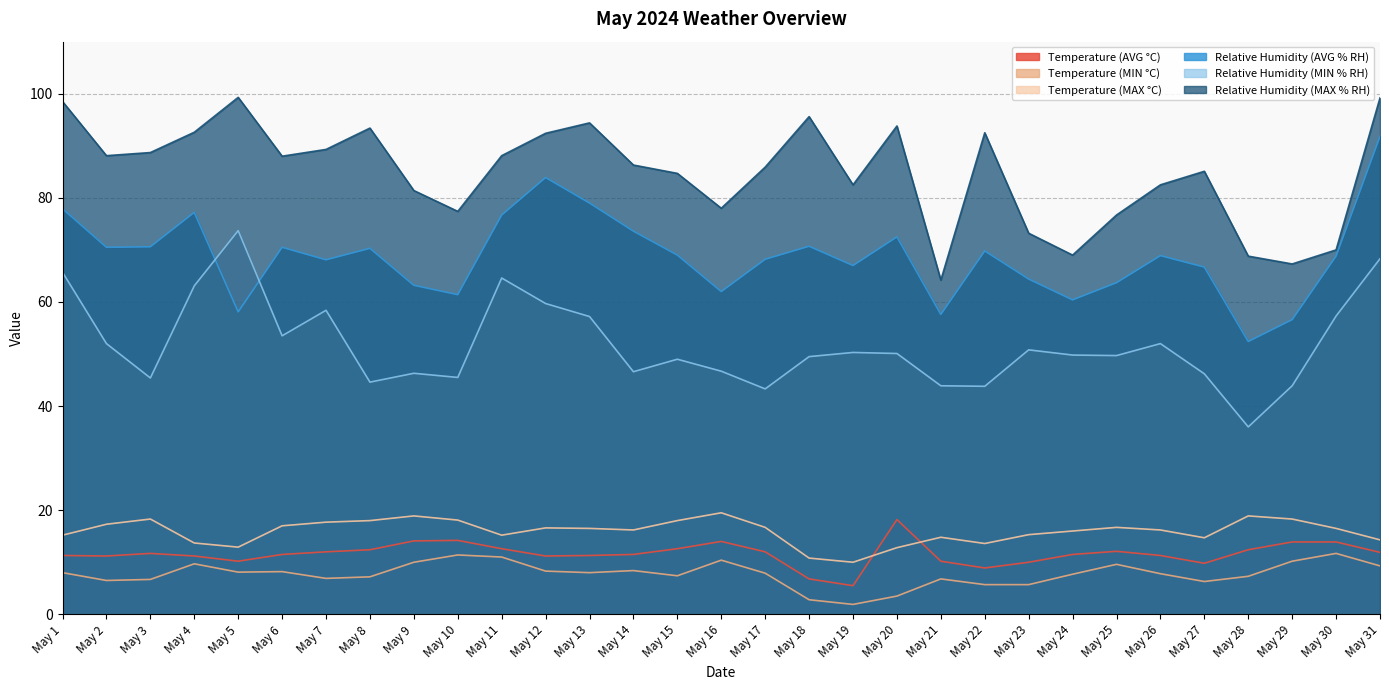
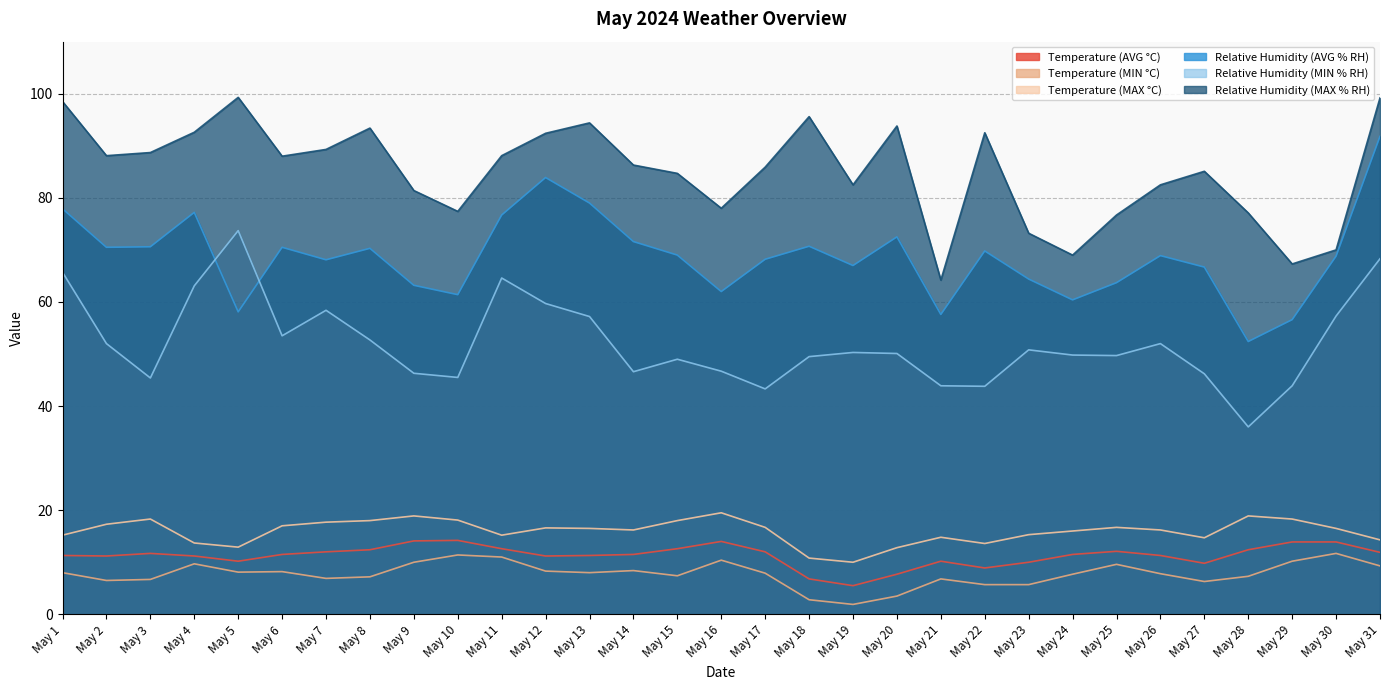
Relative Humidity (MIN % RH), May 8: 45 -> 53
Relative Humidity (AVG % RH), May 14: 74 -> 72
Temperature (AVG °C), May 20: 18 -> 8
Relative Humidity (MAX % RH), May 28: 69 -> 77
